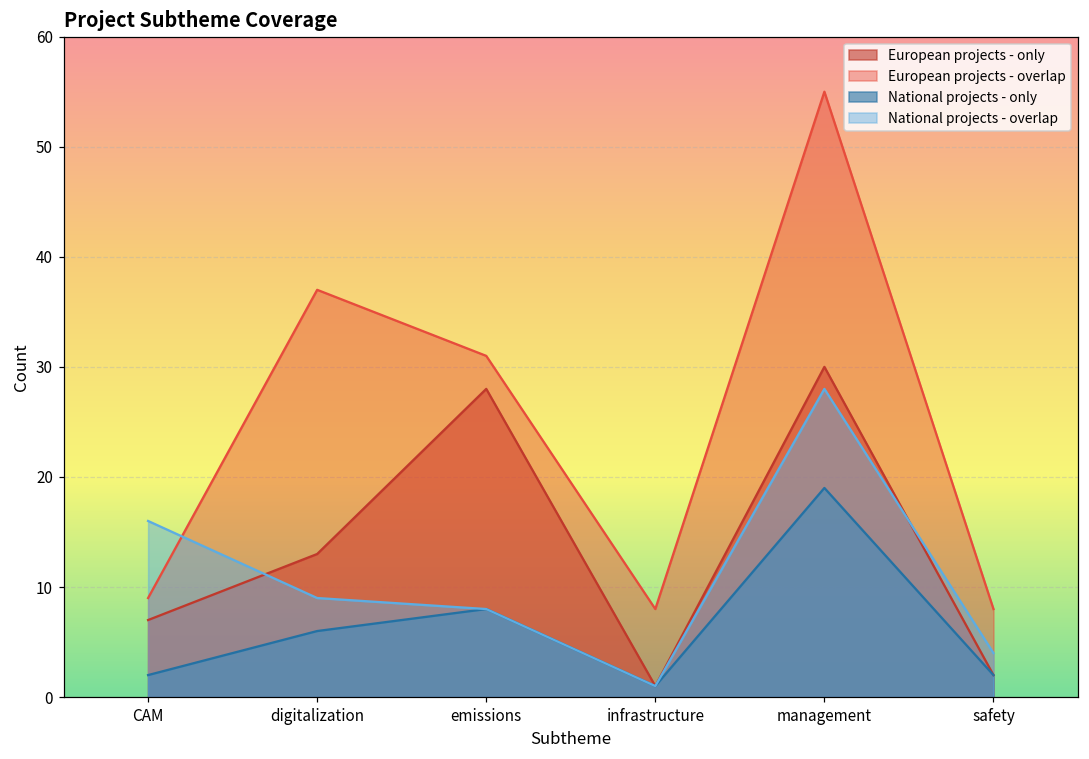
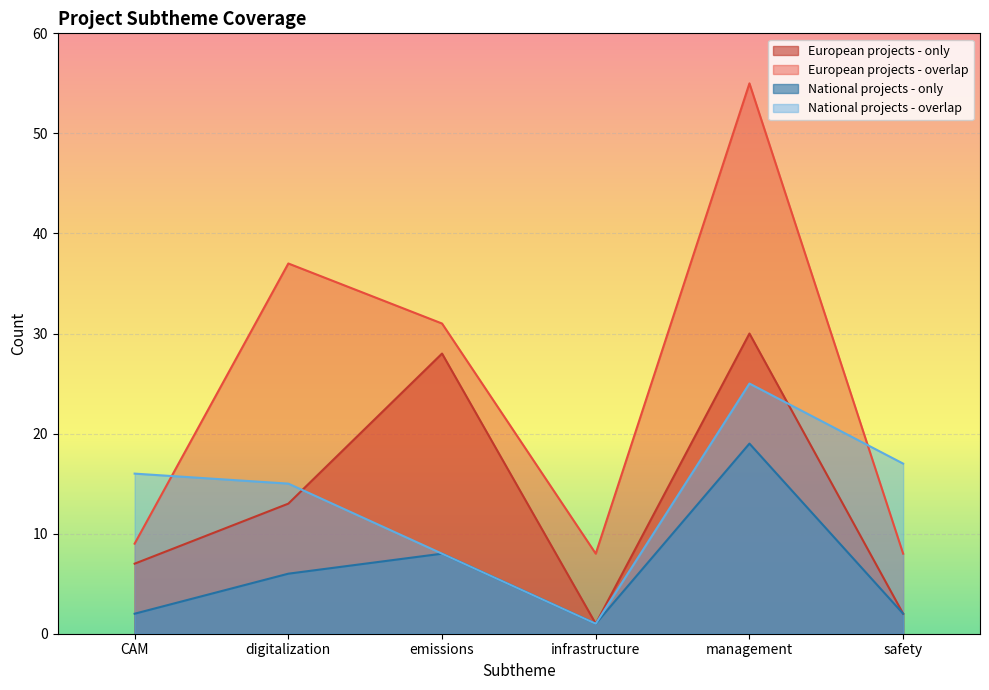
National projects - overlap, digitalization: 9 -> 15
National projects - overlap, management: 28 -> 25
National projects - overlap, safety: 4 -> 17
